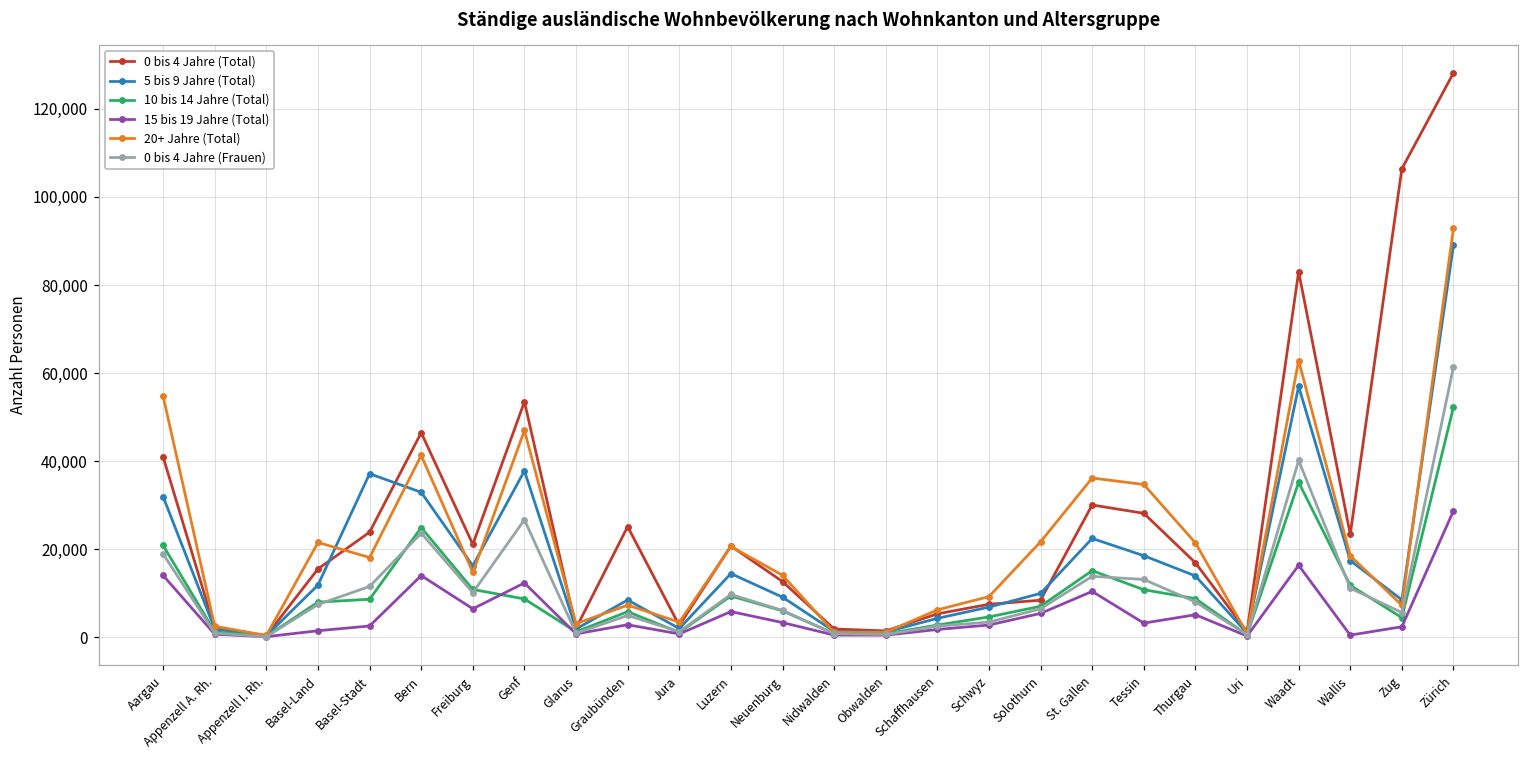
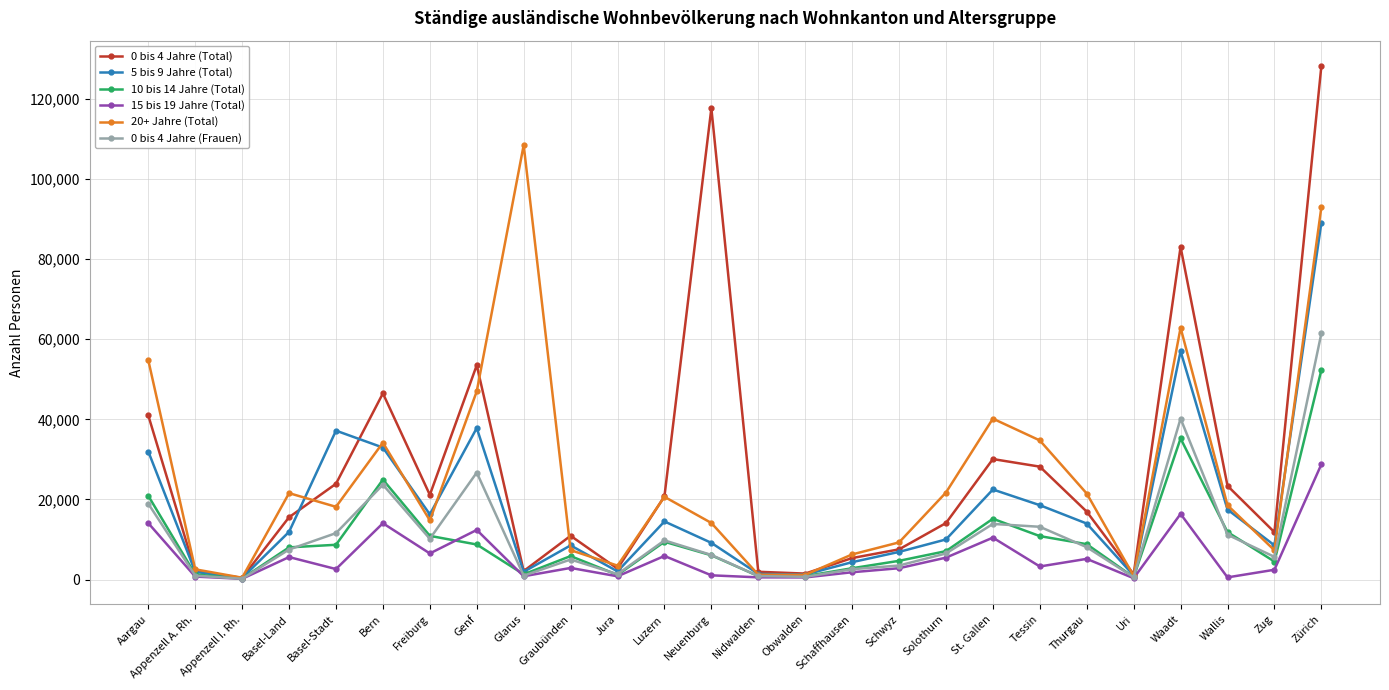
15 bis 19 Jahre (Total), Basel-Land: 2,000 -> 6,000
20+ Jahre (Total), Bern: 41,000 -> 34,000
20+ Jahre (Total), Glarus: 3,000 -> 108,000
0 bis 4 Jahre (Total), Graubünden: 25,000 -> 11,000
0 bis 4 Jahre (Total), Neuenburg: 13,000 -> 118,000
15 bis 19 Jahre (Total), Neuenburg: 3,000 -> 1,000
0 bis 4 Jahre (Total), Solothurn: 8,000 -> 14,000
20+ Jahre (Total), St. Gallen: 36,000 -> 40,000
0 bis 4 Jahre (Total), Zug: 106,000 -> 12,000
